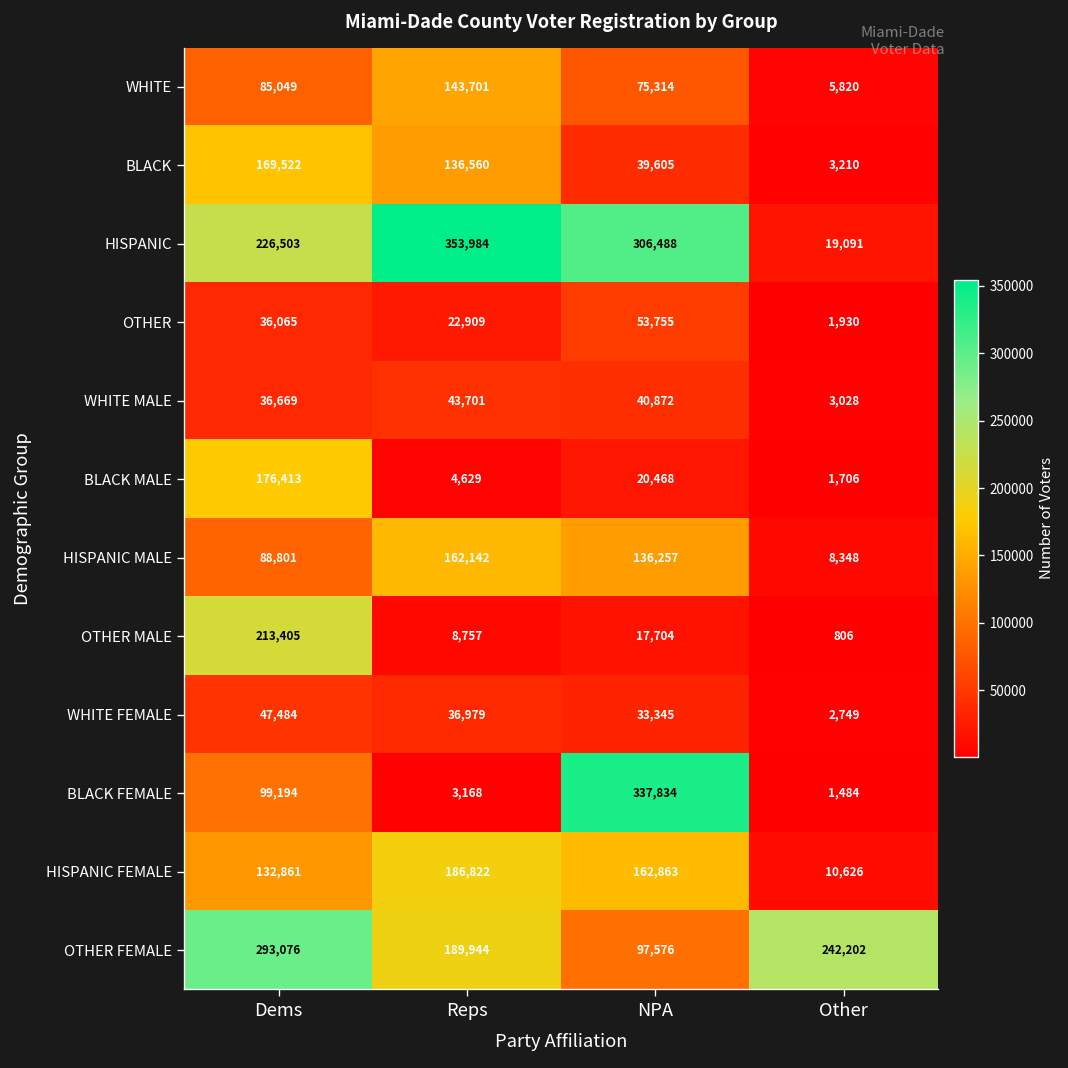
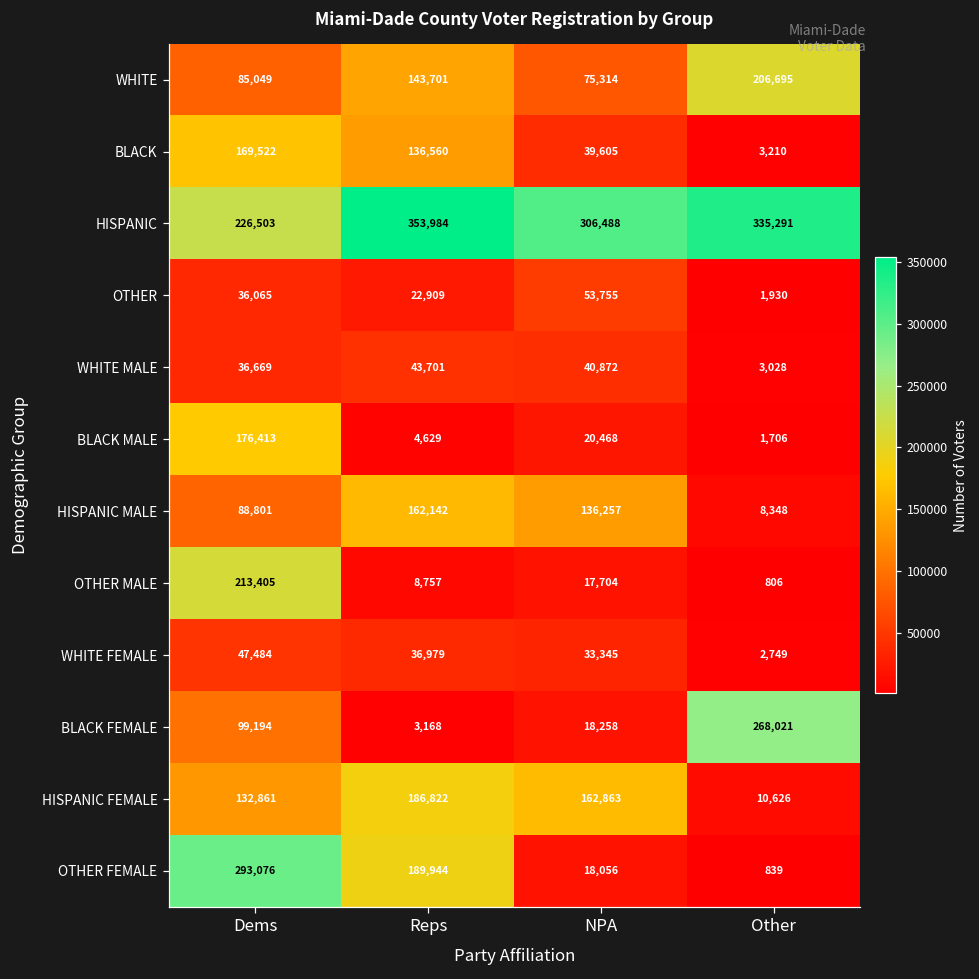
WHITE, Other: 5,820 -> 206,695
HISPANIC, Other: 19,091 -> 335,291
BLACK FEMALE, NPA: 337,834 -> 18,258
BLACK FEMALE, Other: 1,484 -> 268,021
OTHER FEMALE, NPA: 97,576 -> 18,056
OTHER FEMALE, Other: 242,202 -> 839
